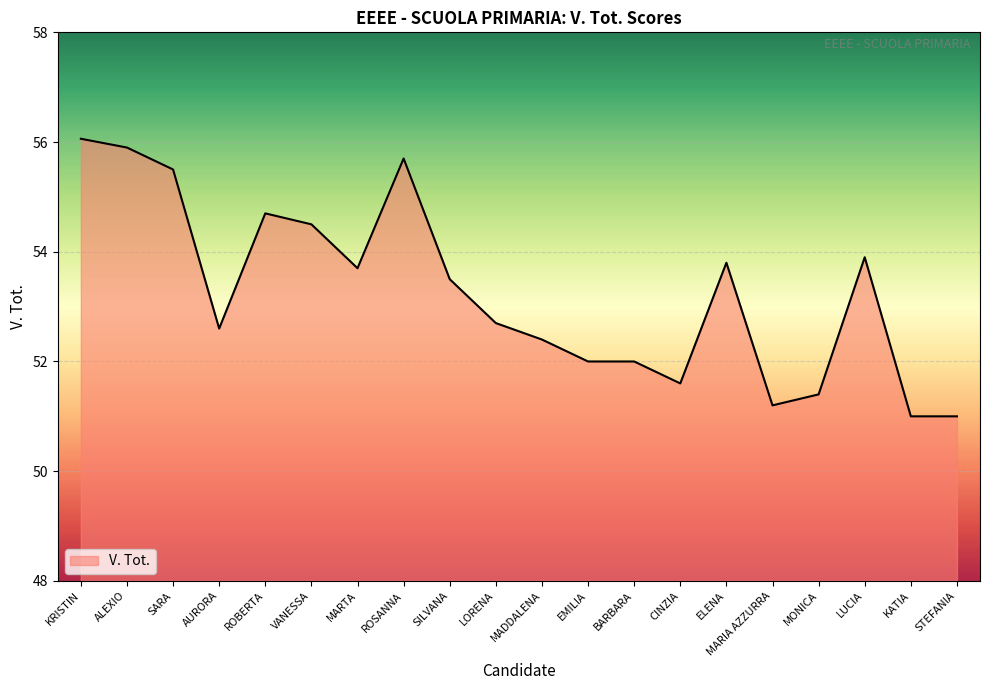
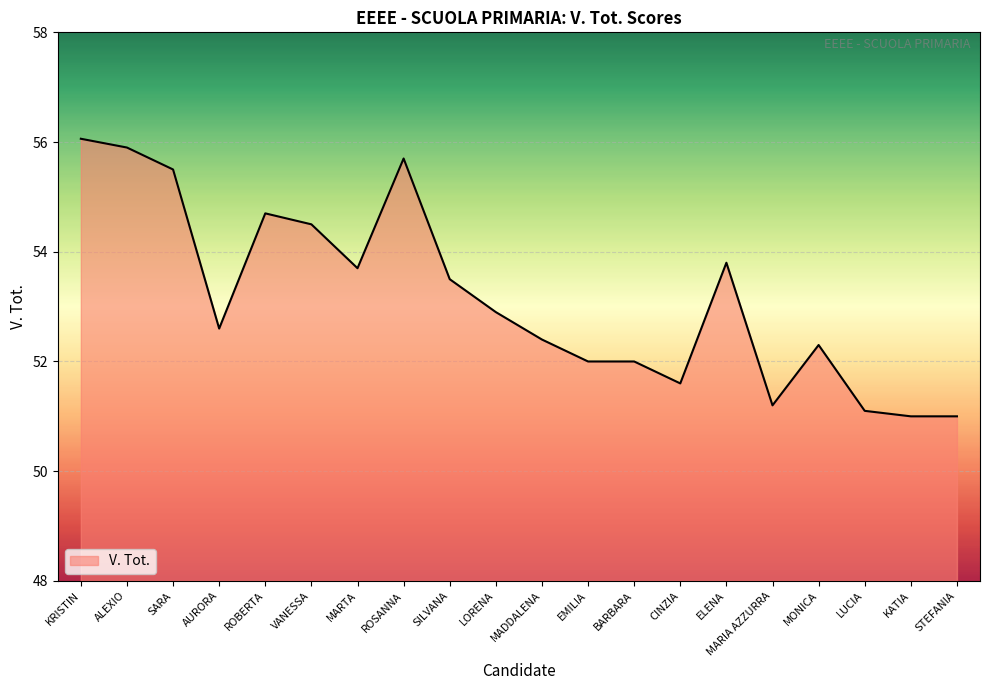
LORENA: 52.7 -> 52.9
MONICA: 51.4 -> 52.3
LUCIA: 53.9 -> 51.1
